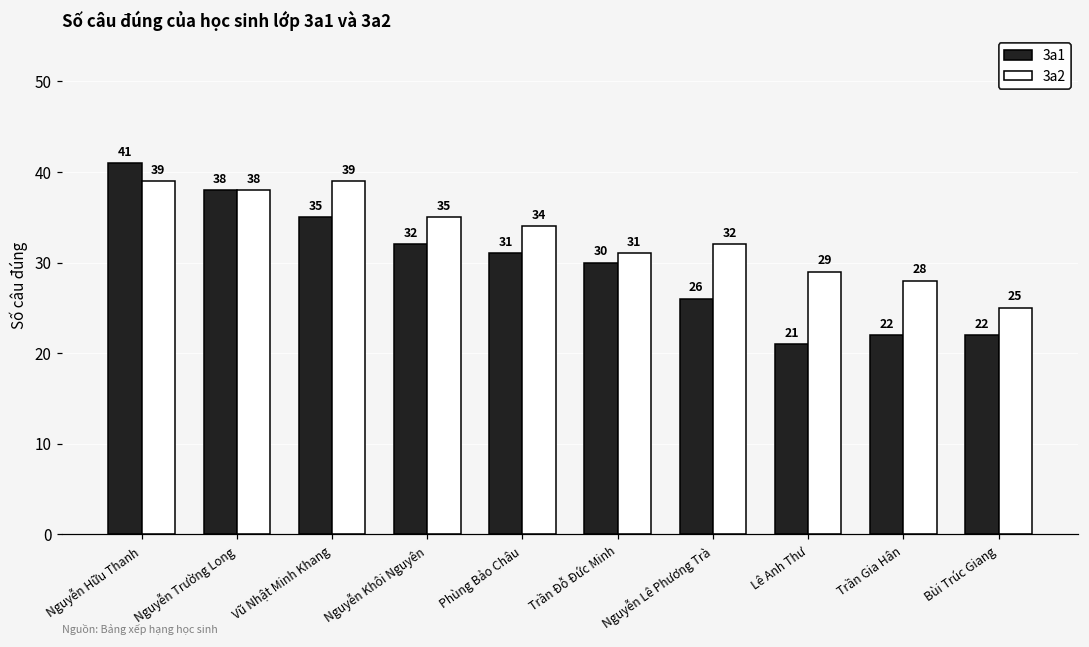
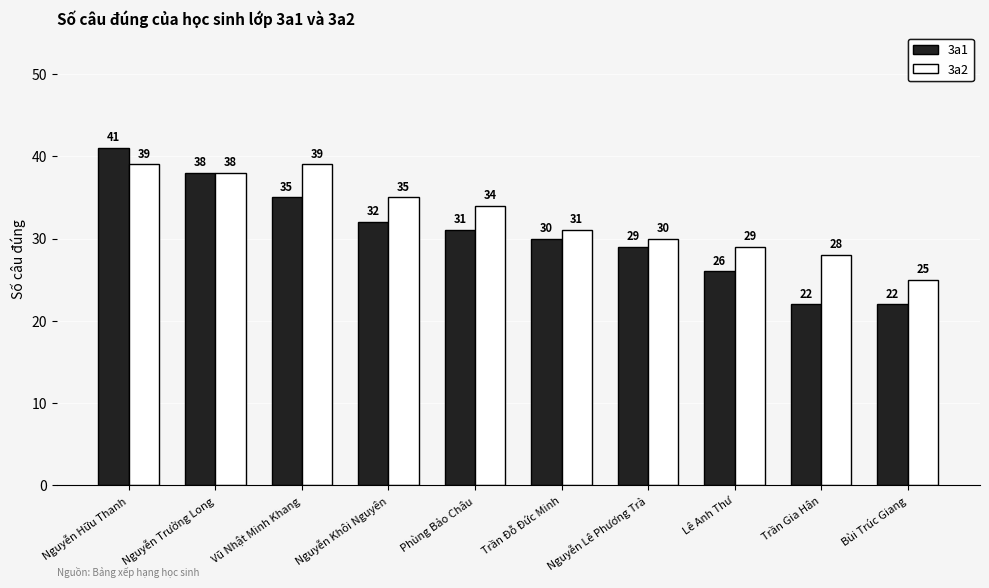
3a1, Nguyễn Lê Phương Trà: 26 -> 29
3a2, Nguyễn Lê Phương Trà: 32 -> 30
3a1, Lê Anh Thư: 21 -> 26
